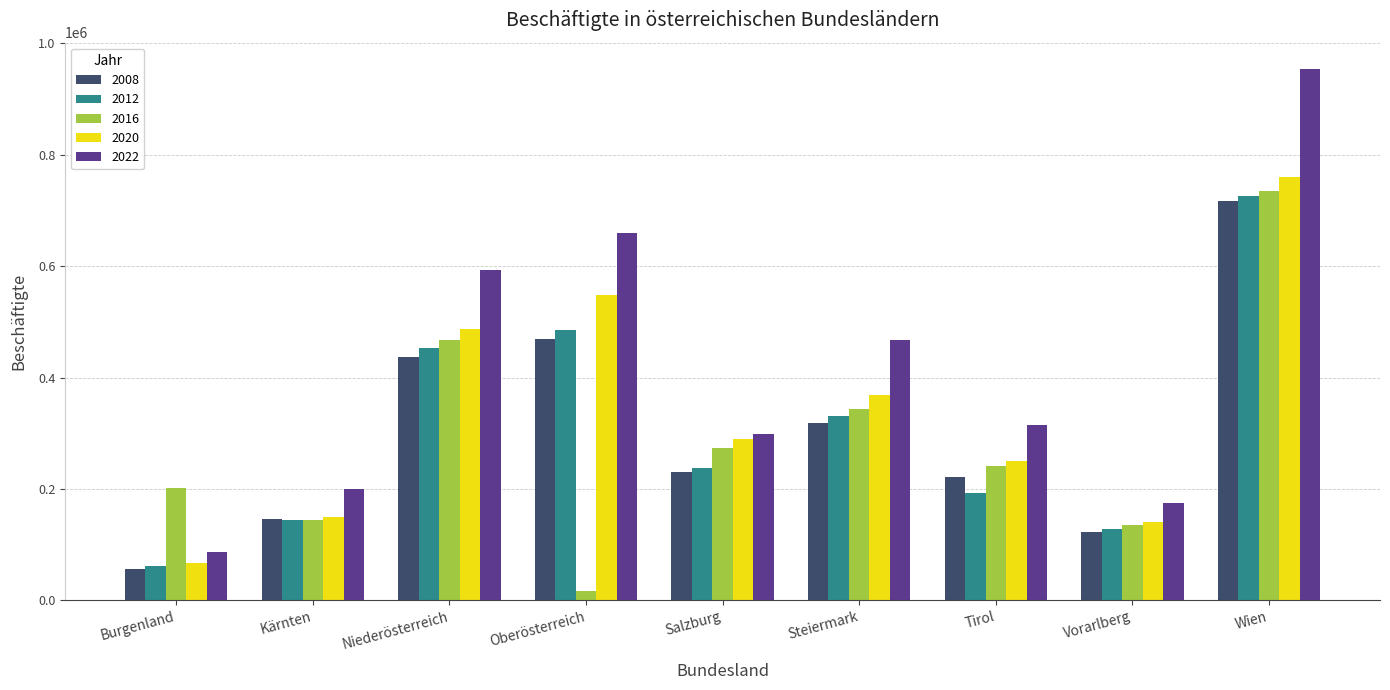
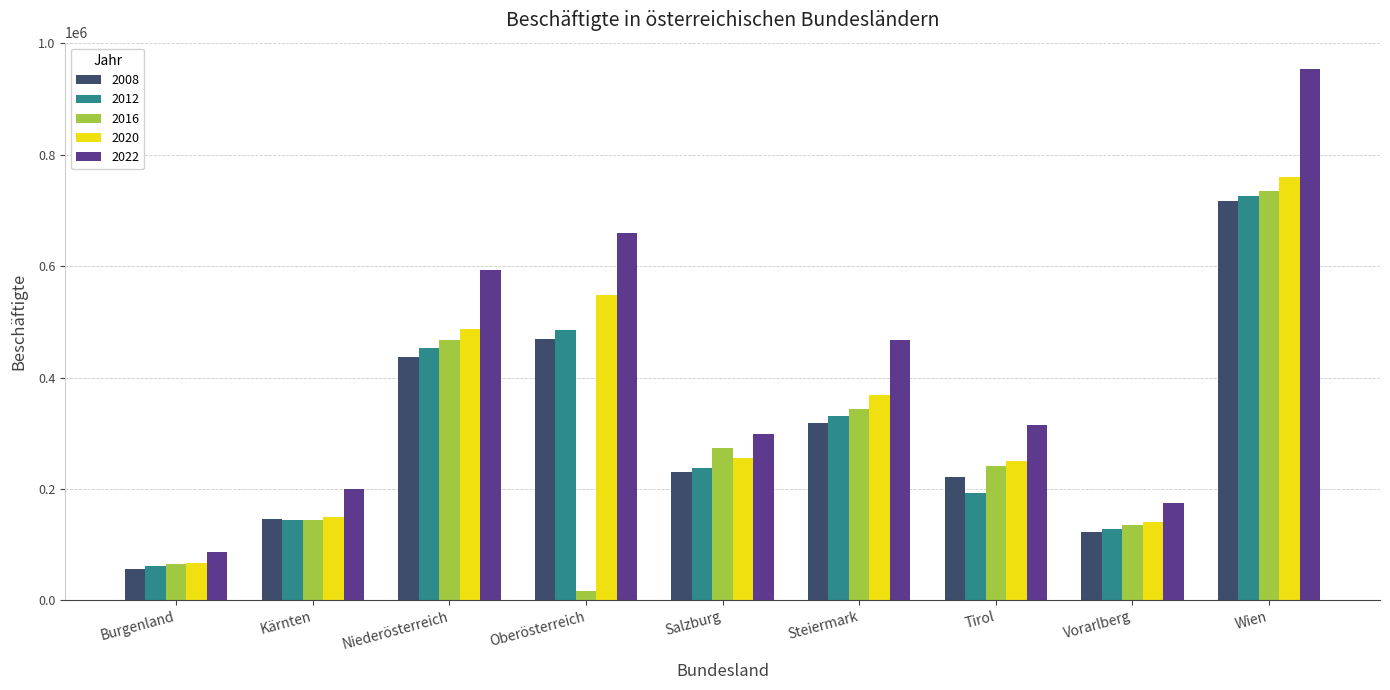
2016, Burgenland: 200000 -> 70000
2020, Salzburg: 290000 -> 260000
